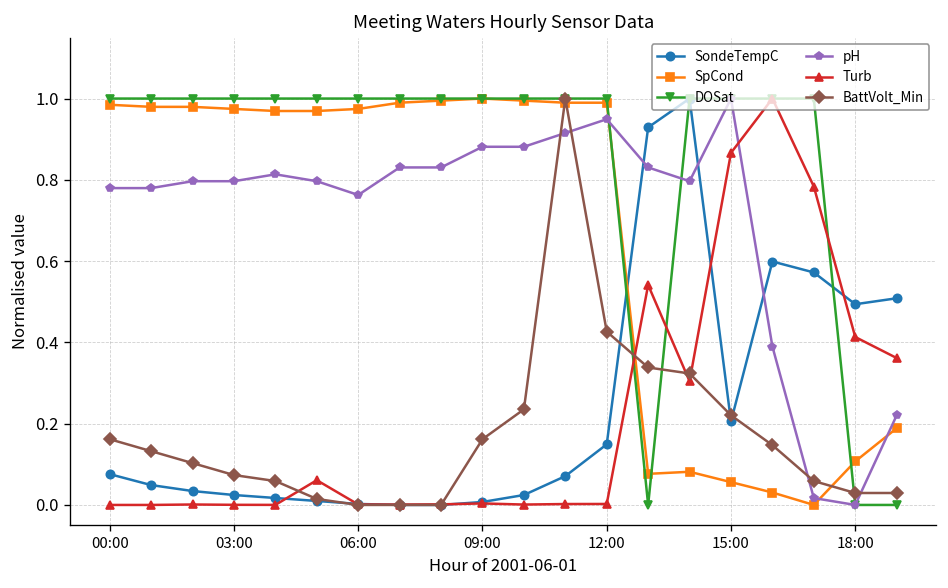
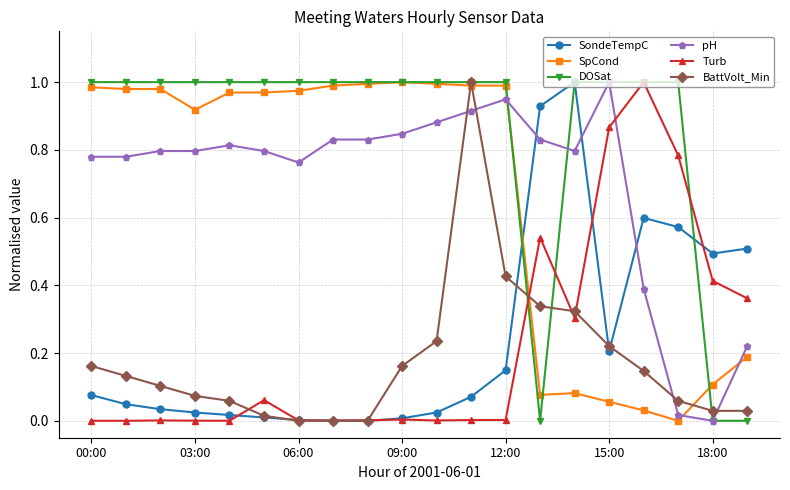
SpCond, 03:00: 0.97 -> 0.92
pH, 09:00: 0.88 -> 0.85
